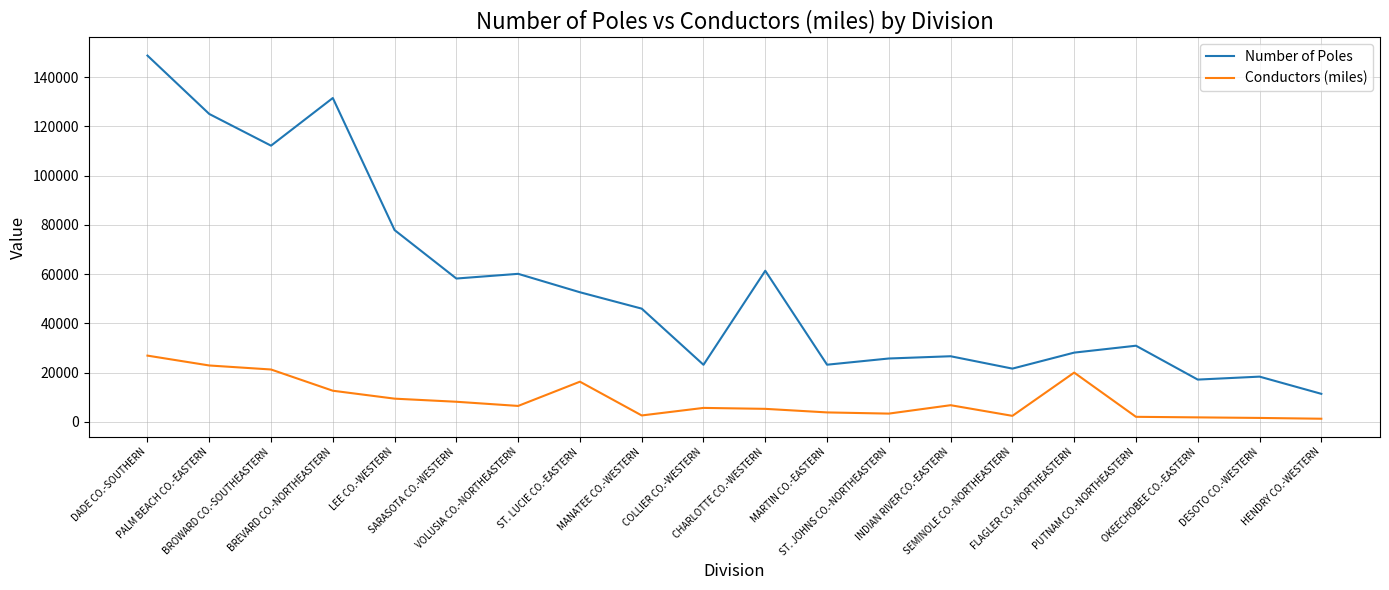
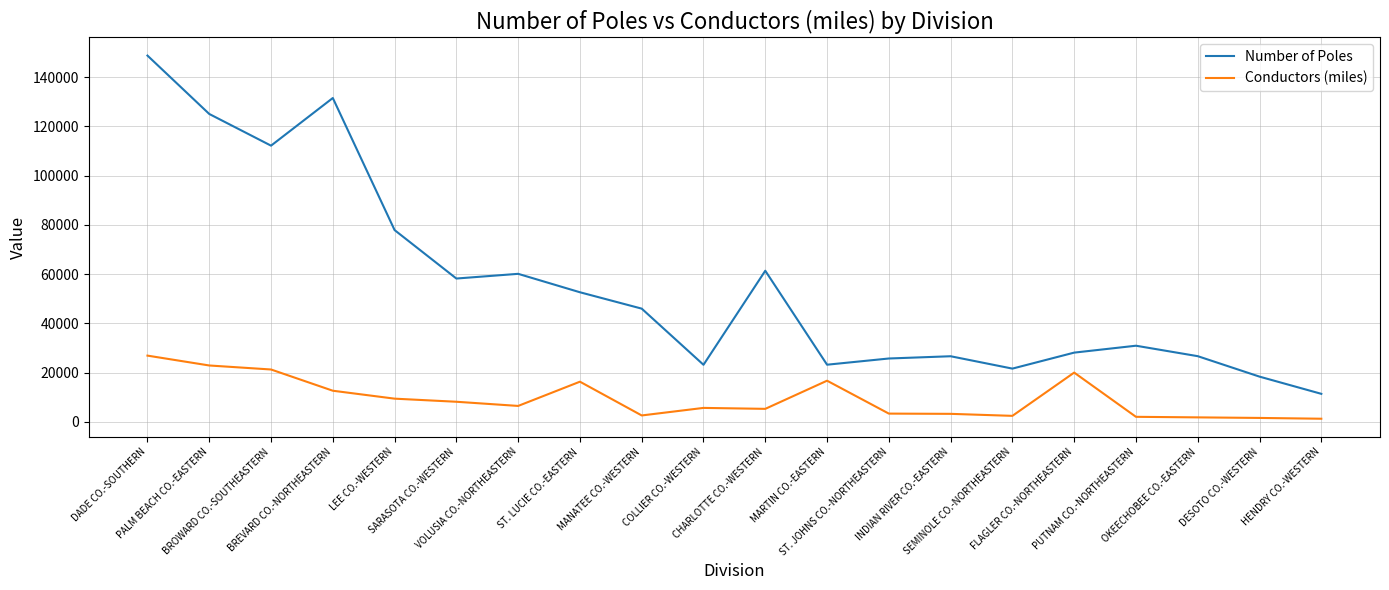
Conductors (miles), MARTIN CO.-EASTERN: 4000 -> 17000
Conductors (miles), INDIAN RIVER CO.-EASTERN: 7000 -> 3000
Number of Poles, OKEECHOBEE CO.-EASTERN: 17000 -> 27000
